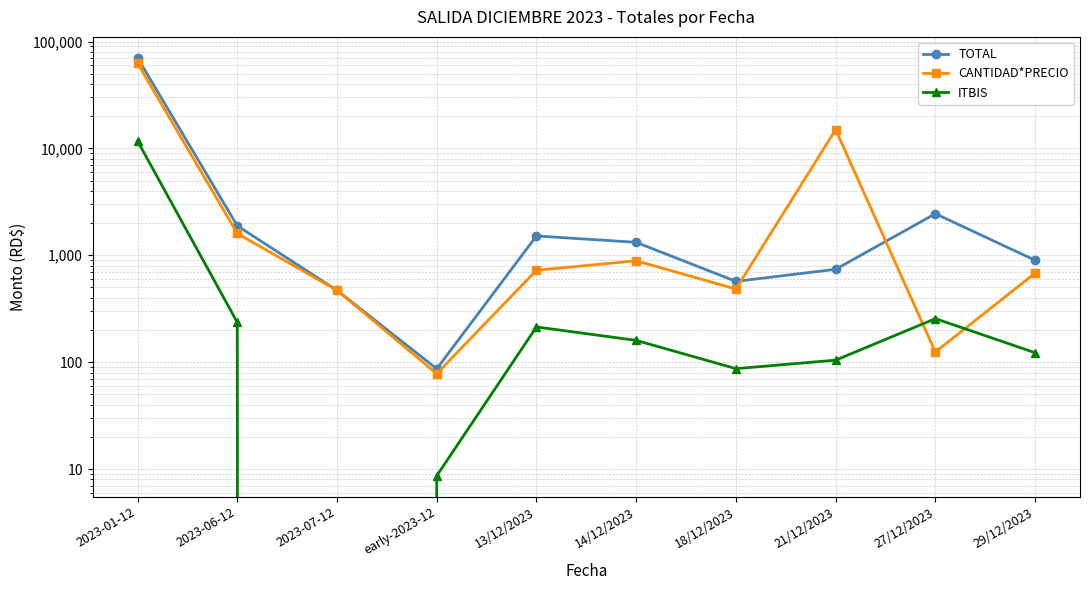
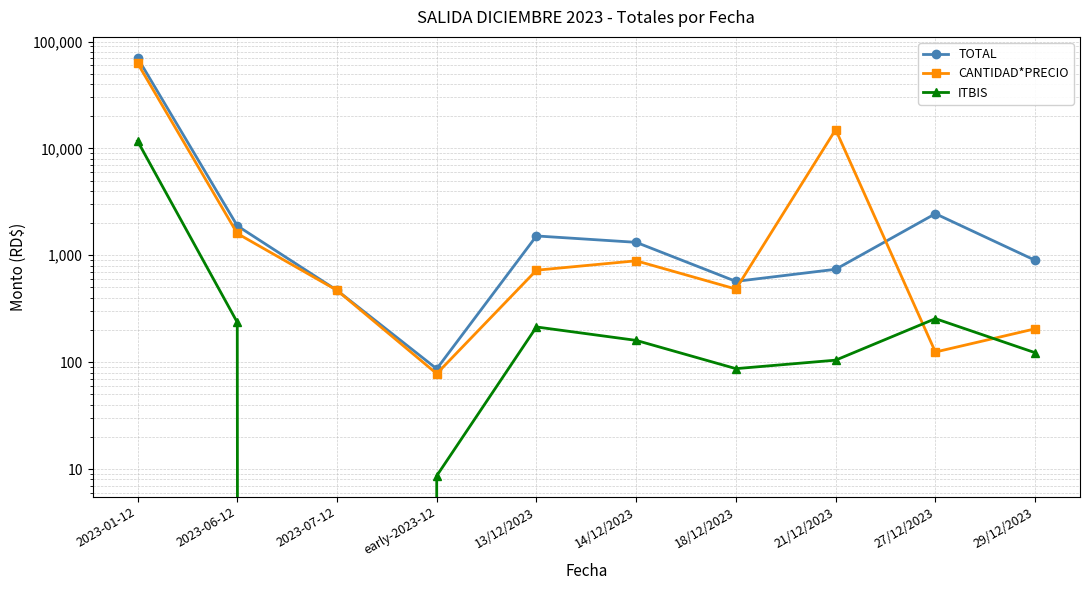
CANTIDAD*PRECIO, 29/12/2023: 700 -> 210
